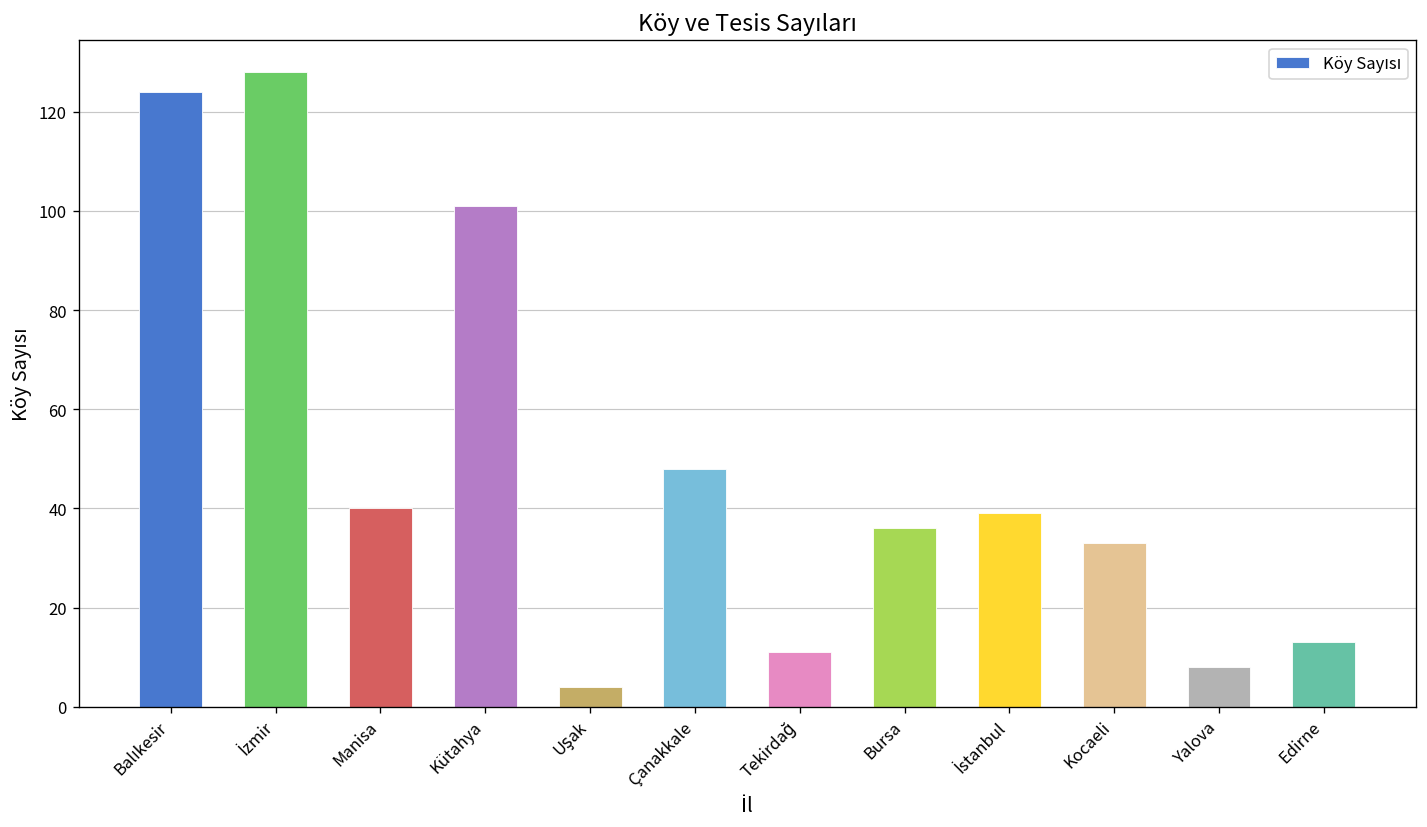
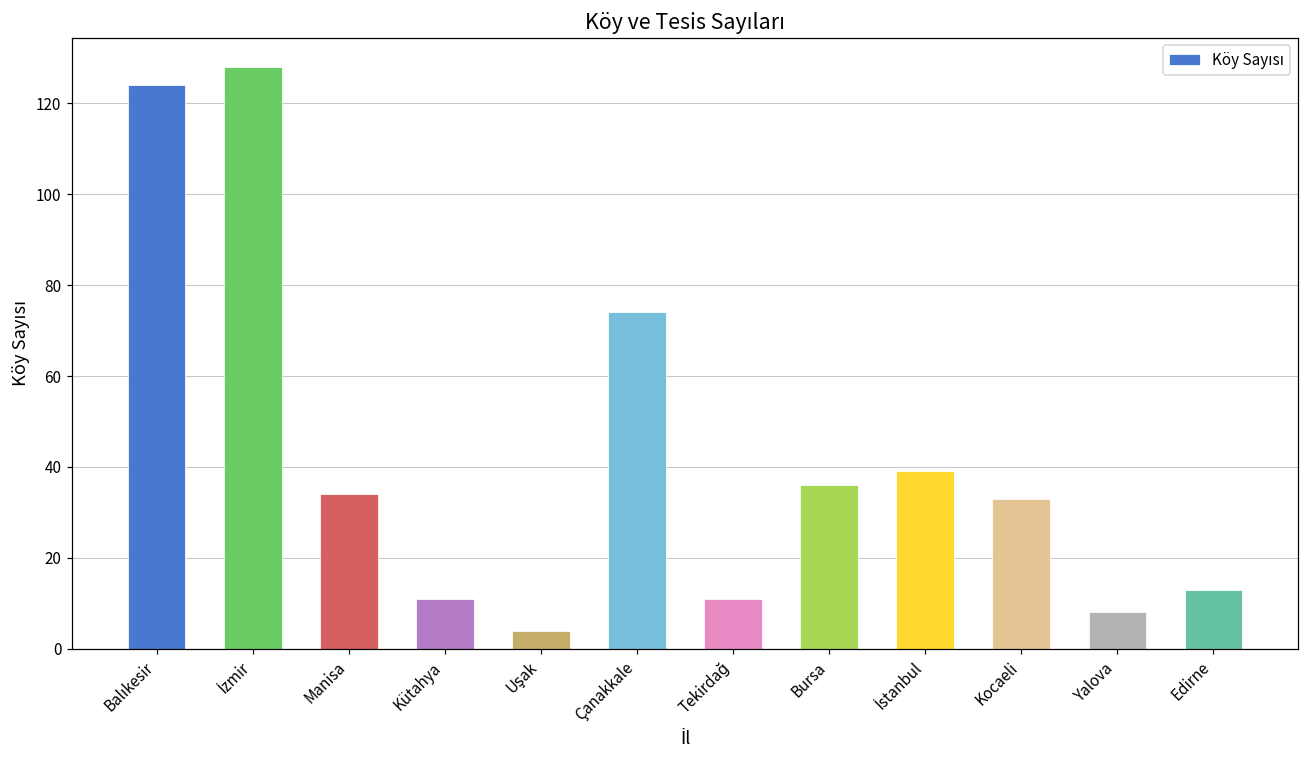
Manisa: 40 -> 34
Kütahya: 101 -> 11
Çanakkale: 48 -> 74
